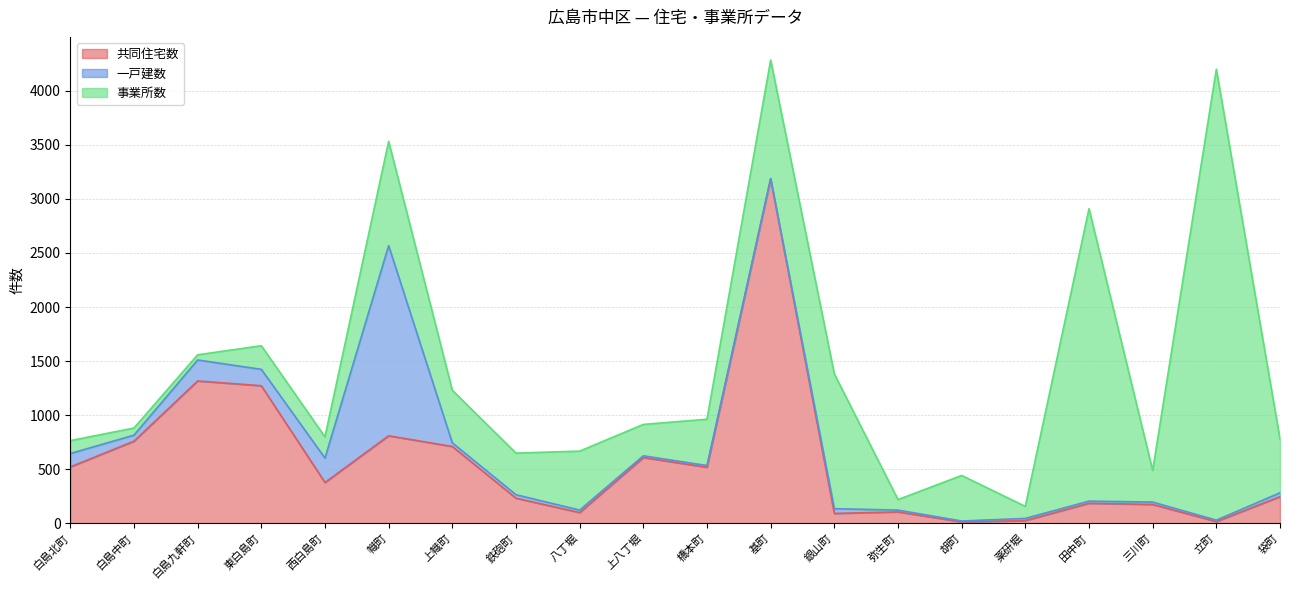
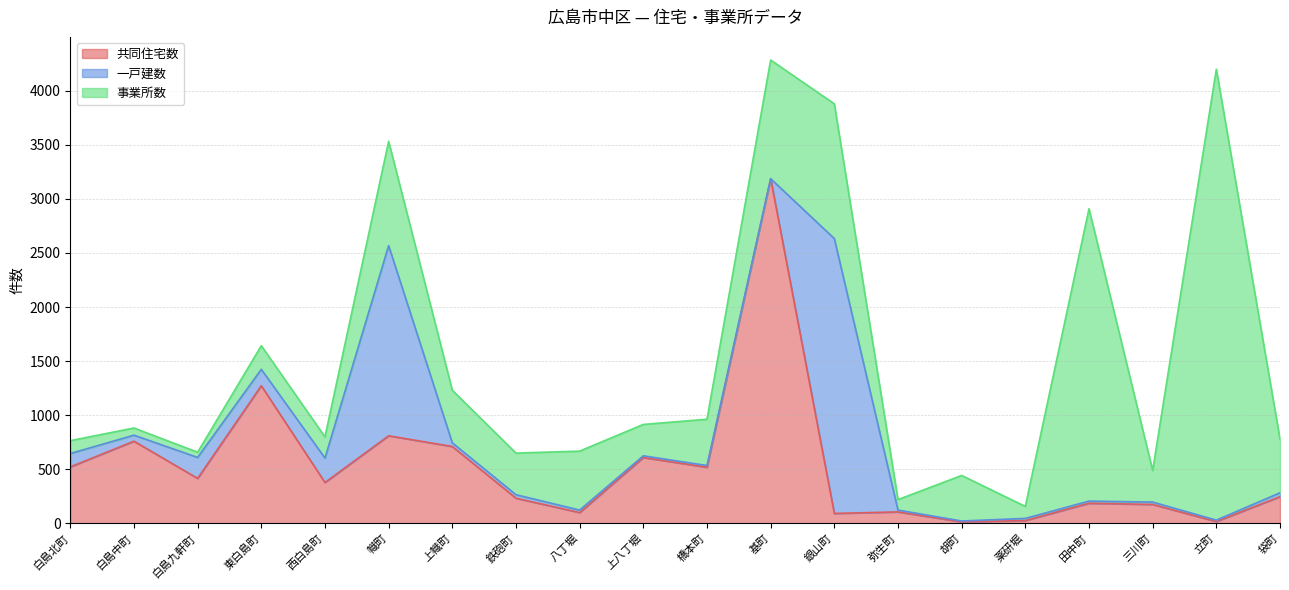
共同住宅数, 白島九軒町: 1320 -> 420
一戸建数, 銀山町: 40 -> 2540
